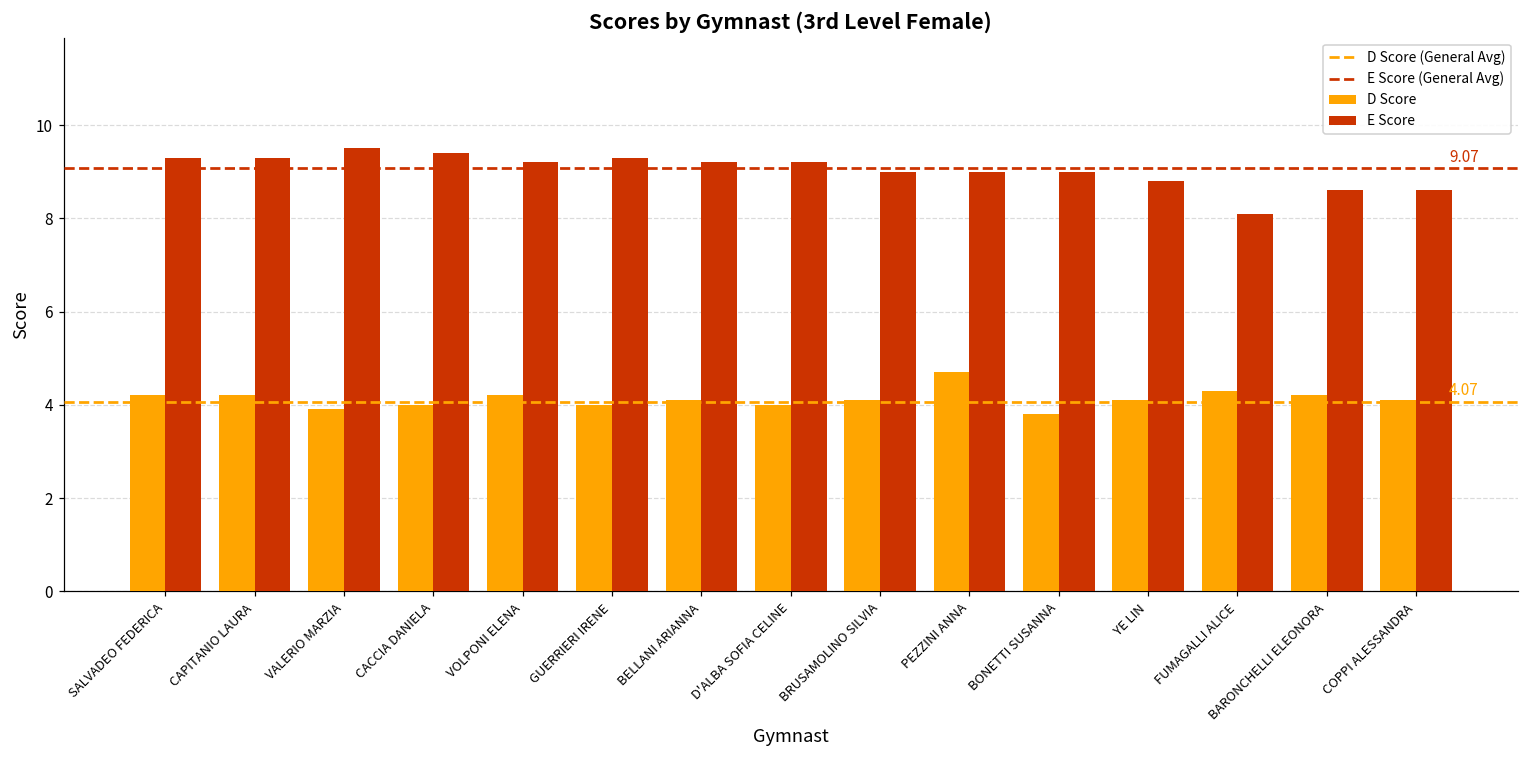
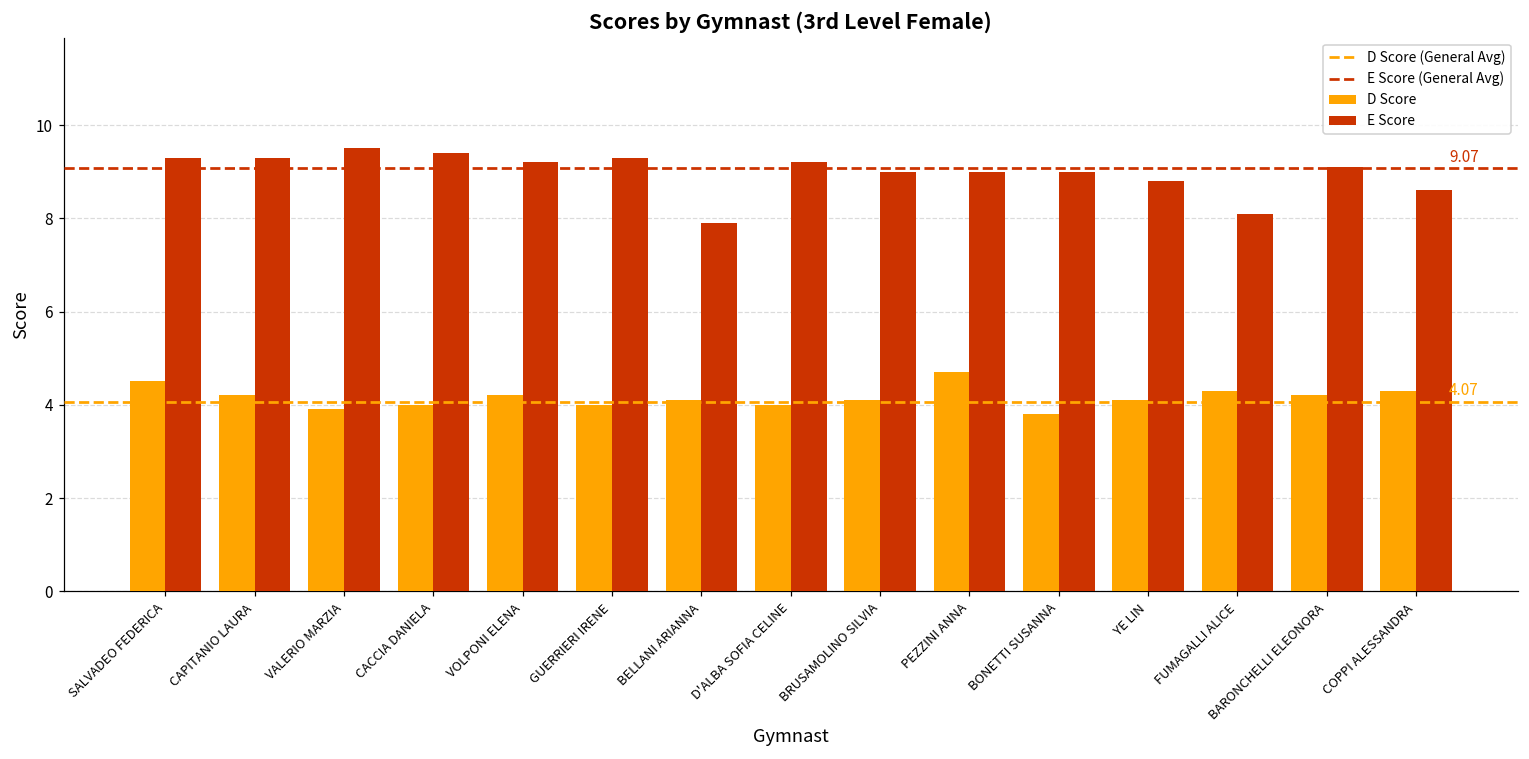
D Score, SALVADEO FEDERICA: 4.2 -> 4.5
E Score, BELLANI ARIANNA: 9.2 -> 7.9
E Score, BARONCHELLI ELEONORA: 8.6 -> 9.1
D Score, COPPI ALESSANDRA: 4.1 -> 4.3
